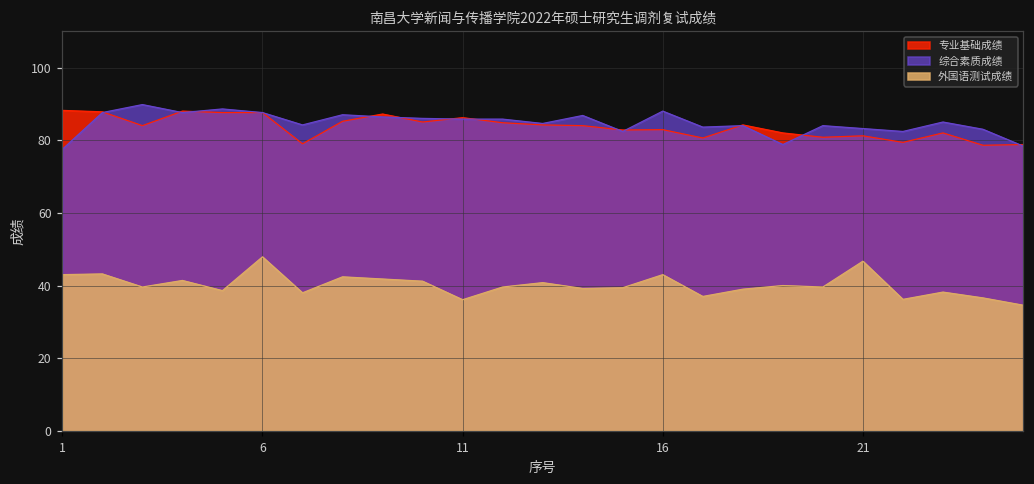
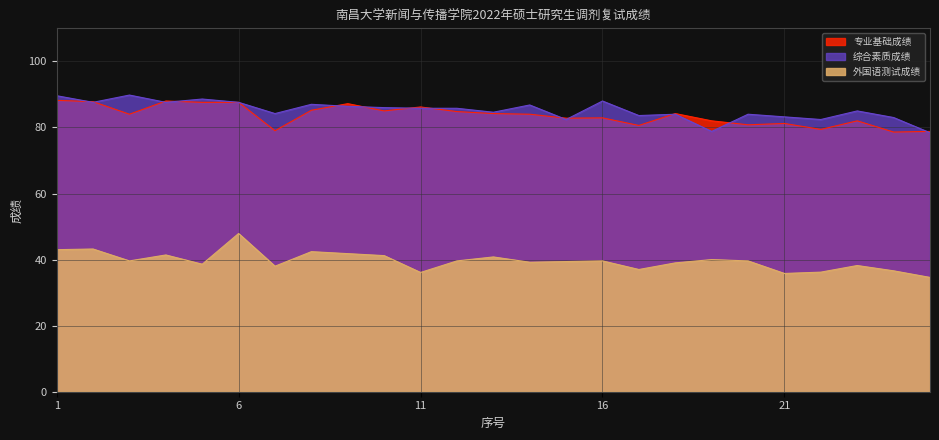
综合素质成绩, 1: 78 -> 90
外国语测试成绩, 16: 43 -> 40
外国语测试成绩, 21: 47 -> 36
